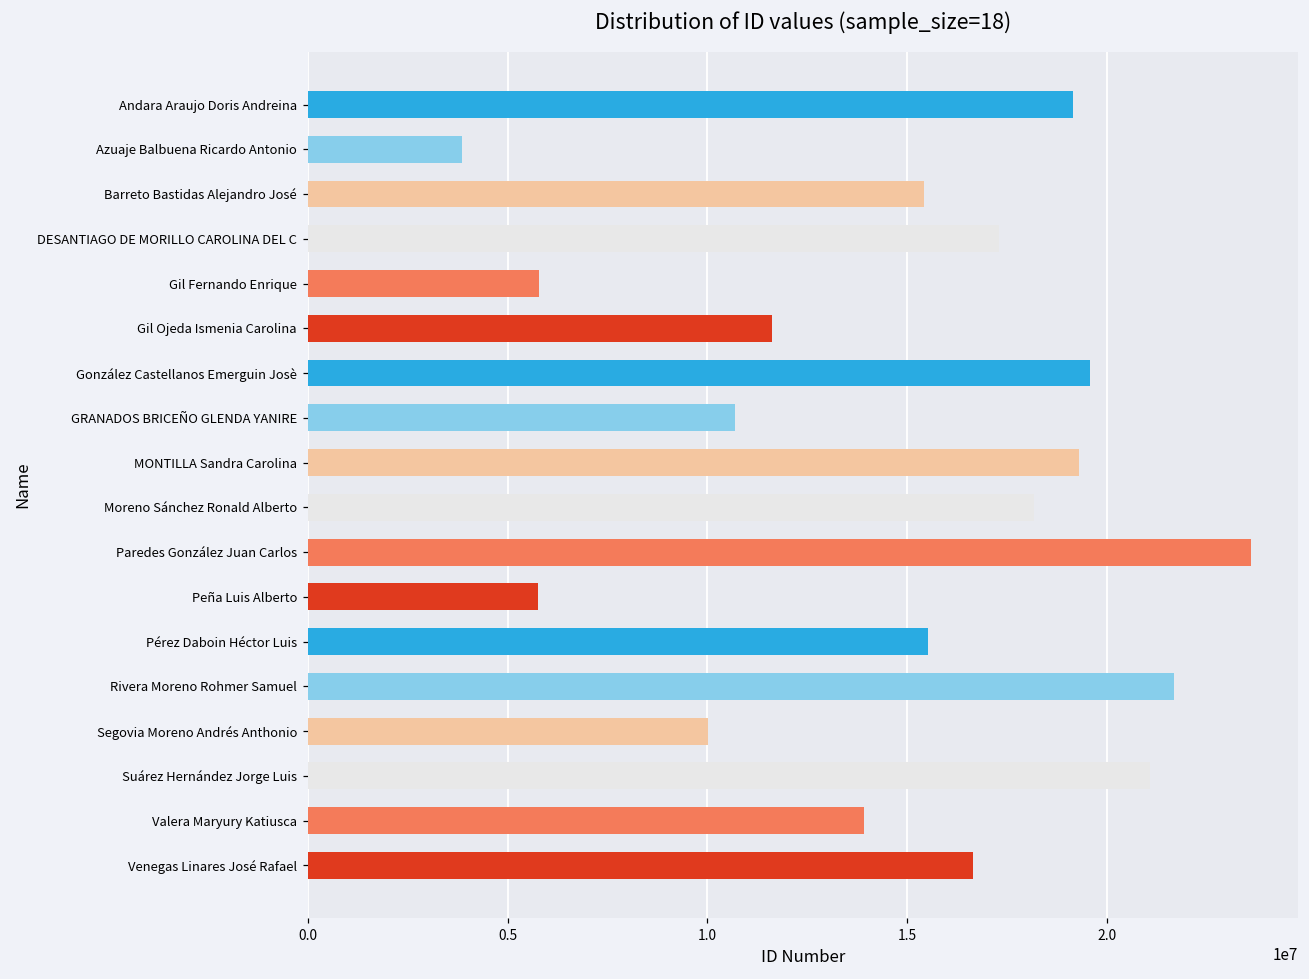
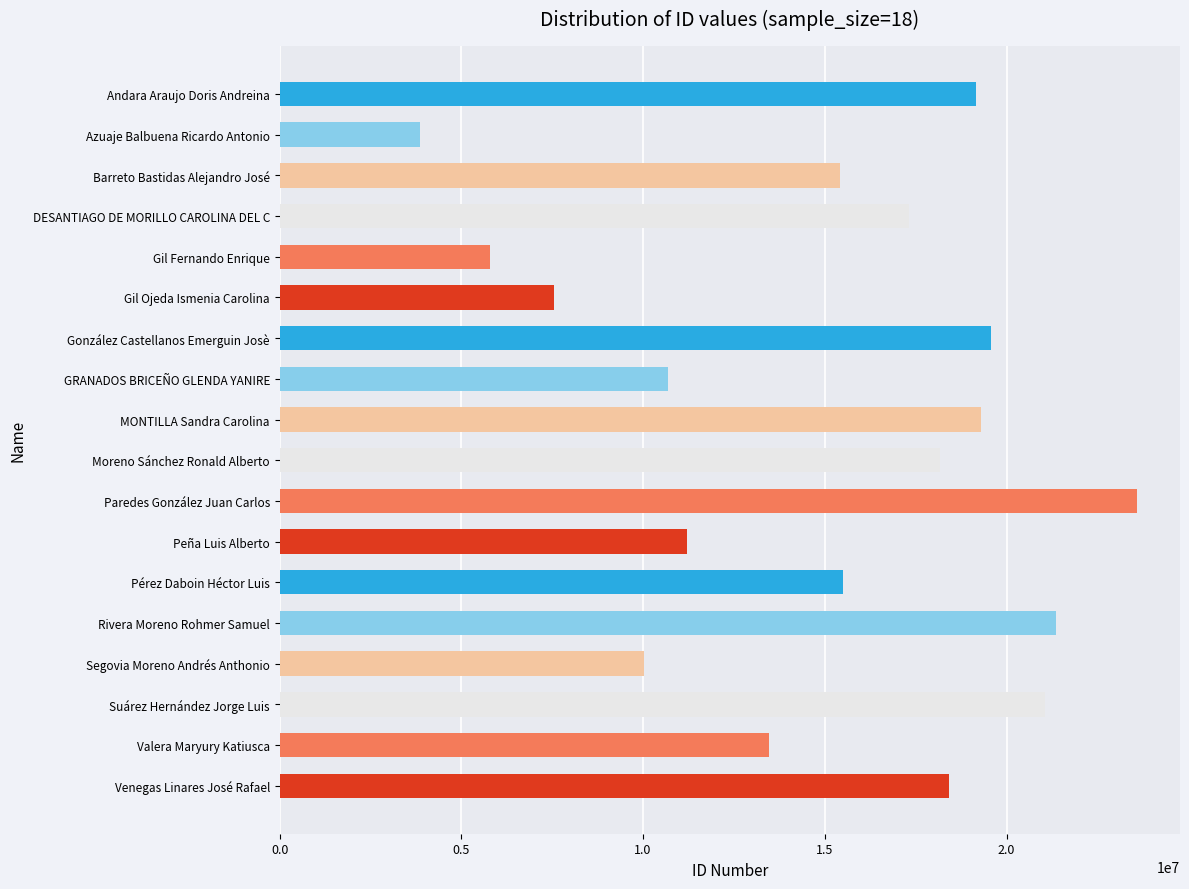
Gil Ojeda Ismenia Carolina: 11600000 -> 7600000
Peña Luis Alberto: 5800000 -> 11200000
Rivera Moreno Rohmer Samuel: 21700000 -> 21400000
Valera Maryury Katiusca: 13900000 -> 13500000
Venegas Linares José Rafael: 16700000 -> 18400000
